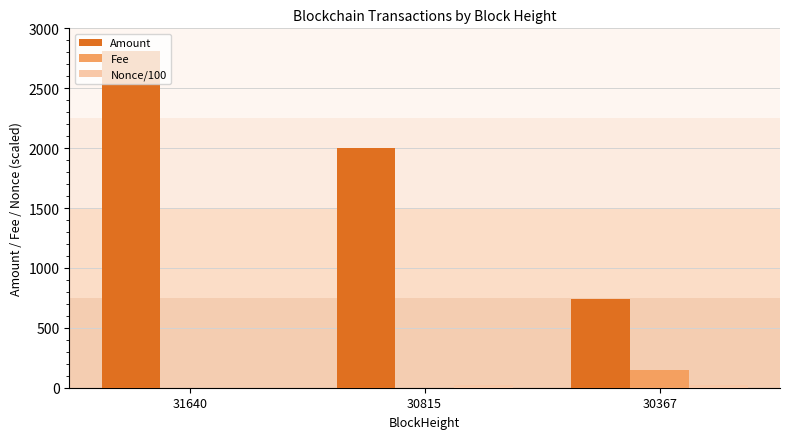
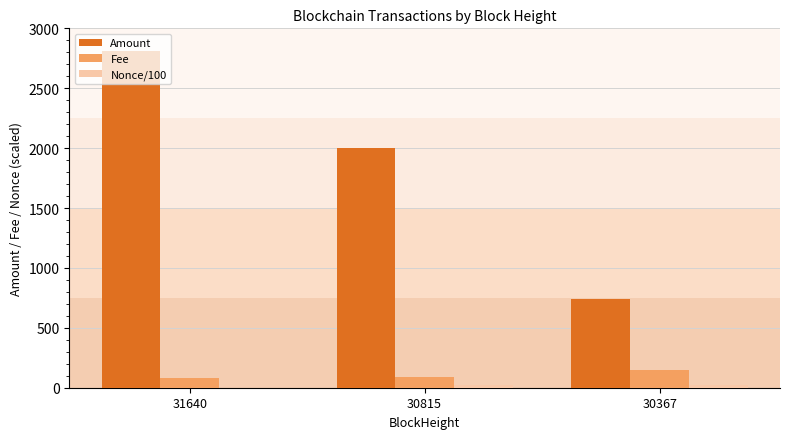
Fee, 31640: 0 -> 80
Fee, 30815: 0 -> 90
